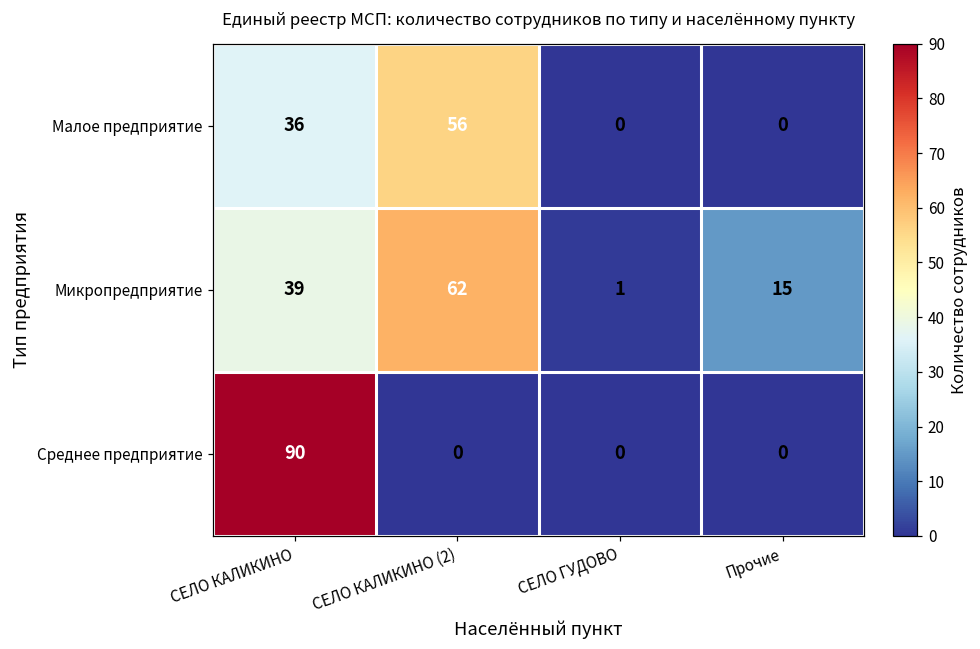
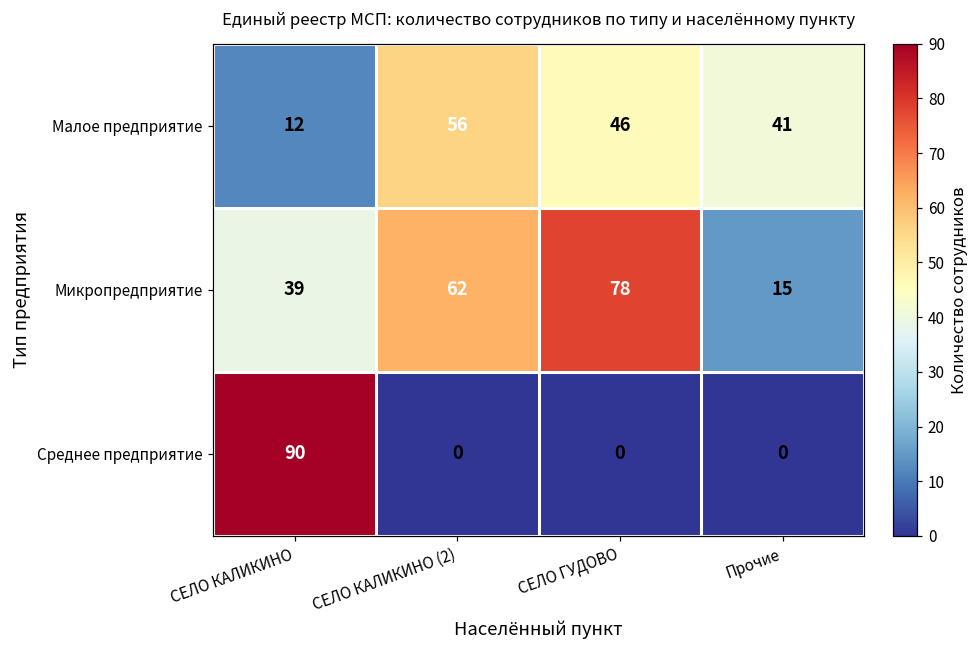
Малое предприятие, СЕЛО КАЛИКИНО: 36 -> 12
Малое предприятие, СЕЛО ГУДОВО: 0 -> 46
Малое предприятие, Прочие: 0 -> 41
Микропредприятие, СЕЛО ГУДОВО: 1 -> 78
